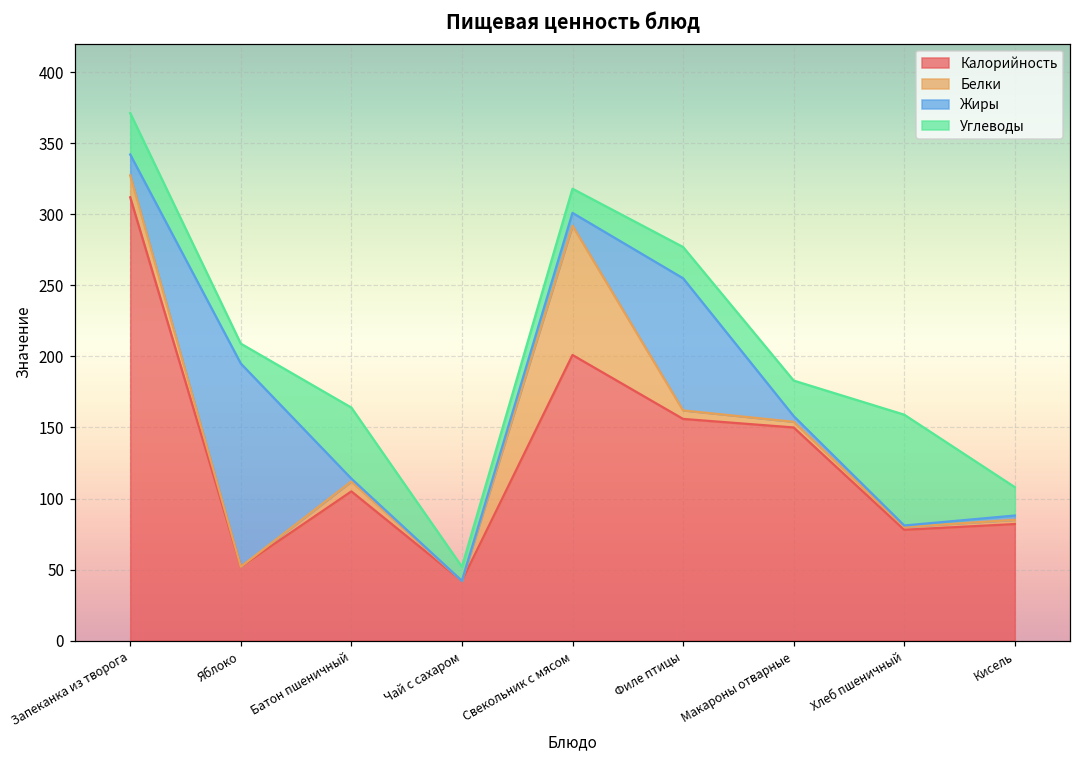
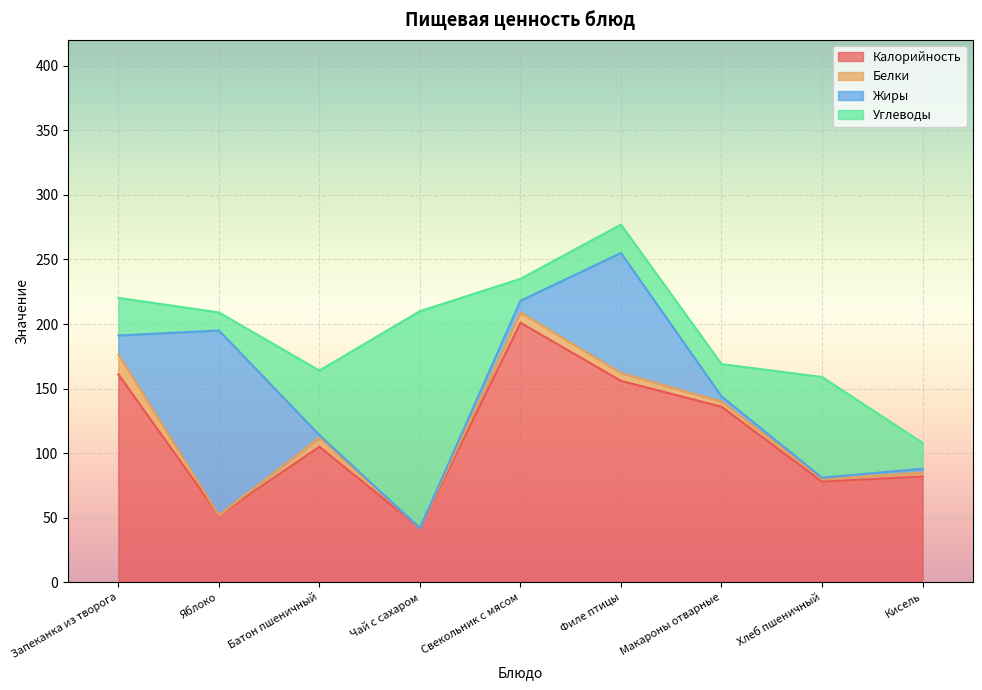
Калорийность, Запеканка из творога: 312 -> 161
Углеводы, Чай с сахаром: 10 -> 168
Белки, Свекольник с мясом: 91 -> 8
Калорийность, Макароны отварные: 150 -> 136
